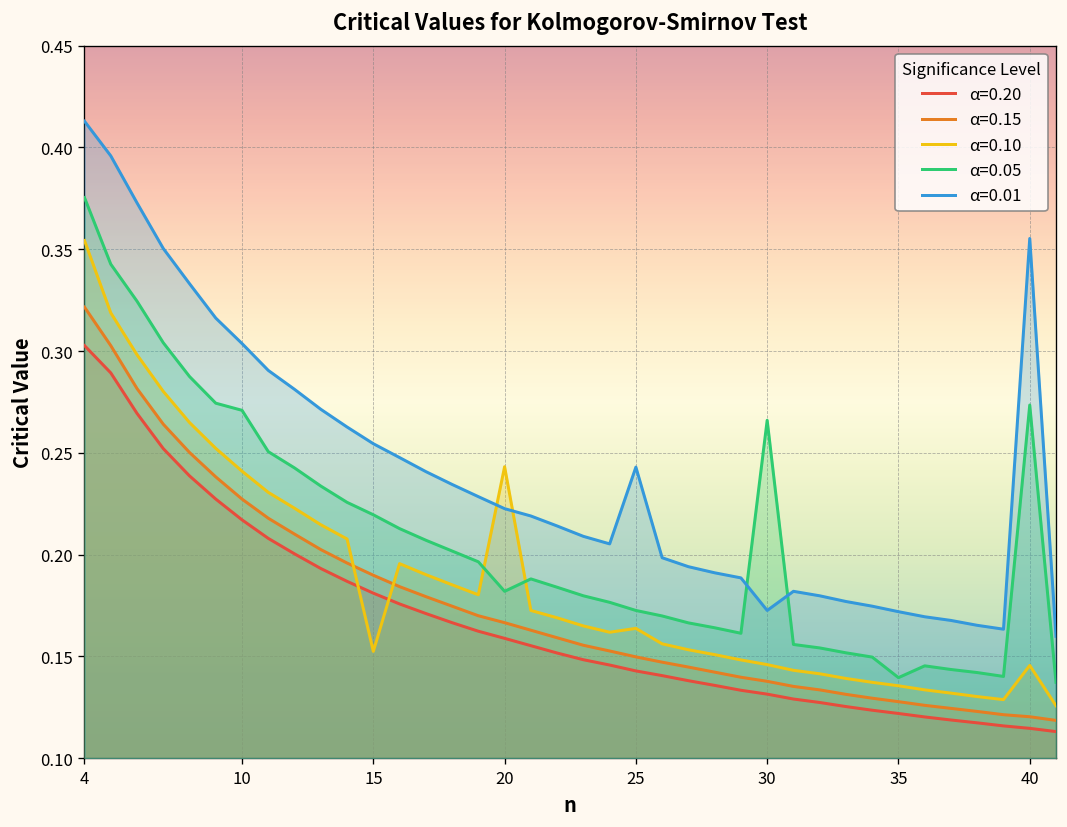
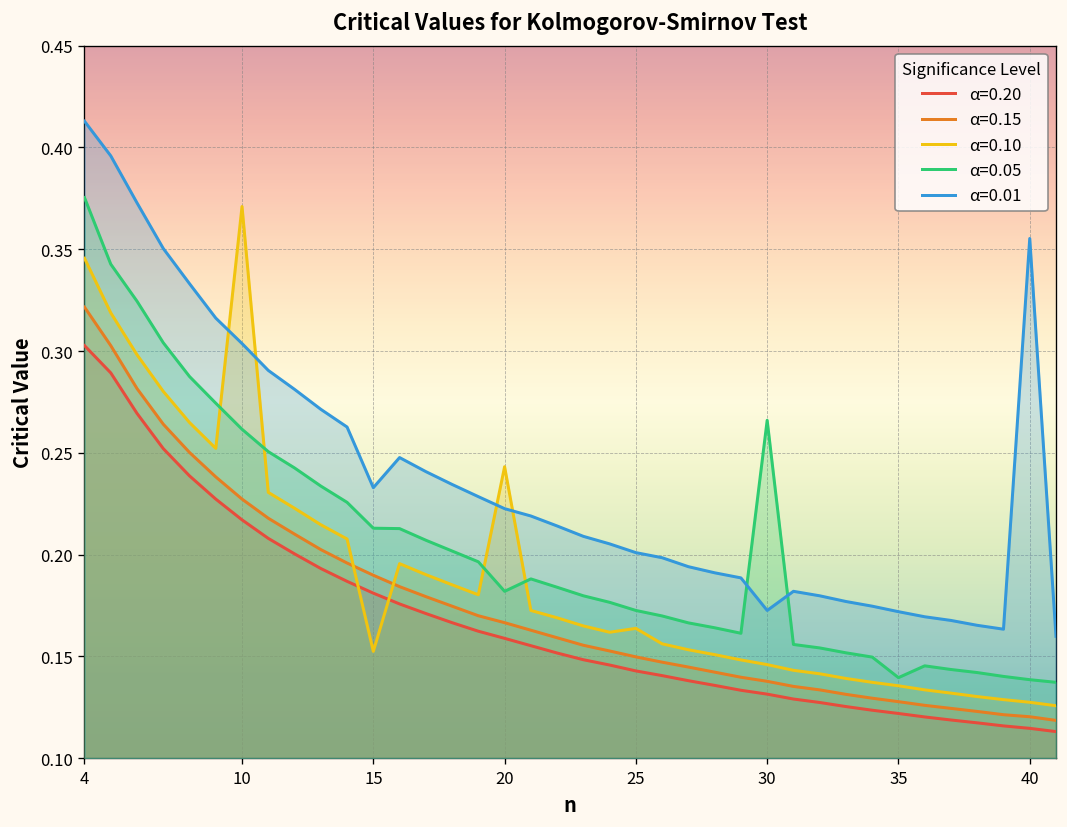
α=0.10, 4: 0.354 -> 0.346
α=0.10, 10: 0.241 -> 0.371
α=0.05, 10: 0.271 -> 0.262
α=0.05, 15: 0.220 -> 0.213
α=0.01, 15: 0.255 -> 0.233
α=0.01, 25: 0.243 -> 0.201
α=0.10, 40: 0.146 -> 0.128
α=0.05, 40: 0.274 -> 0.139
